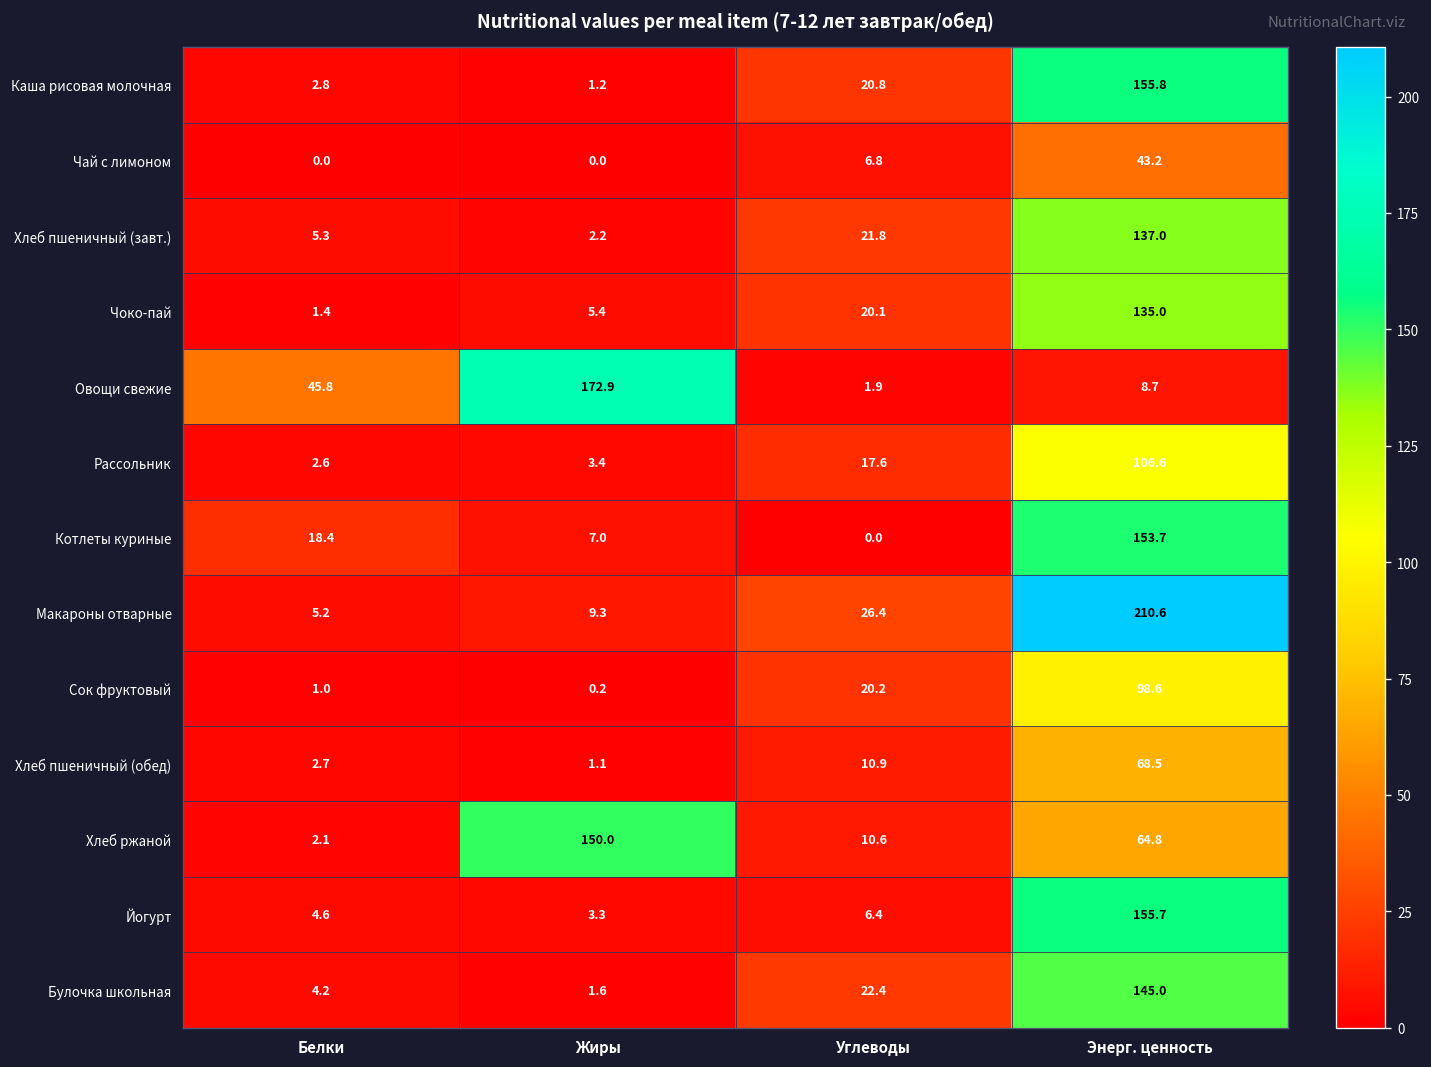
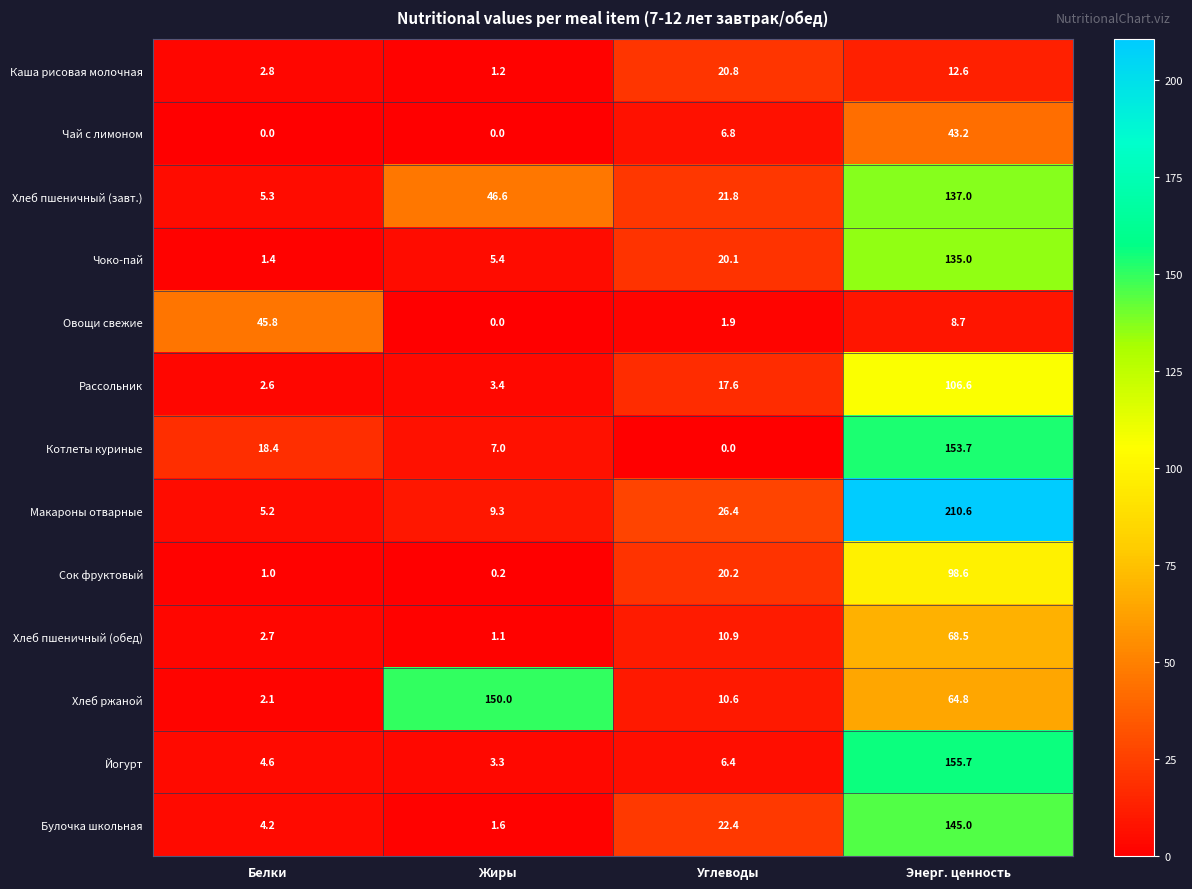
Каша рисовая молочная, Энерг. ценность: 155.8 -> 12.6
Хлеб пшеничный (завт.), Жиры: 2.2 -> 46.6
Овощи свежие, Жиры: 172.9 -> 0.0
